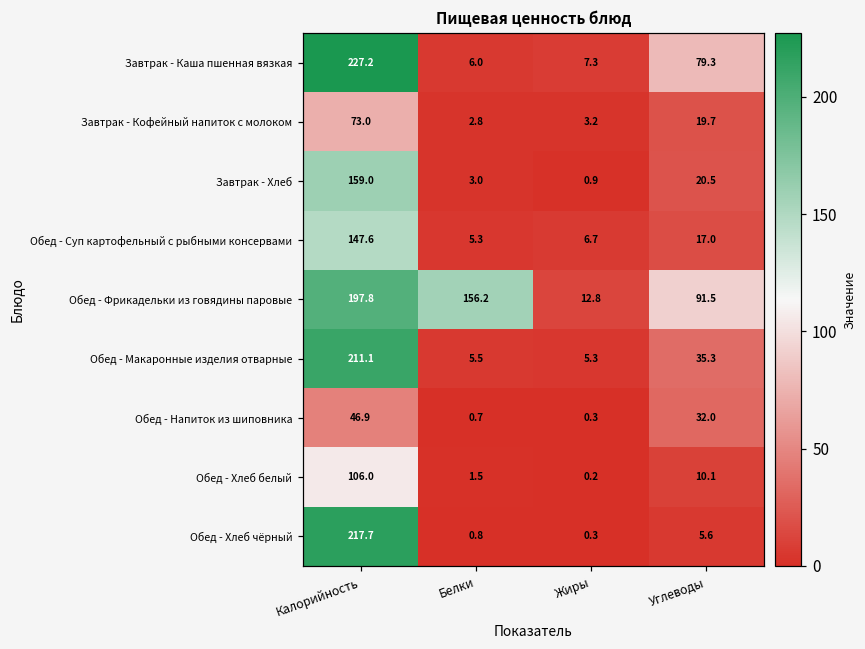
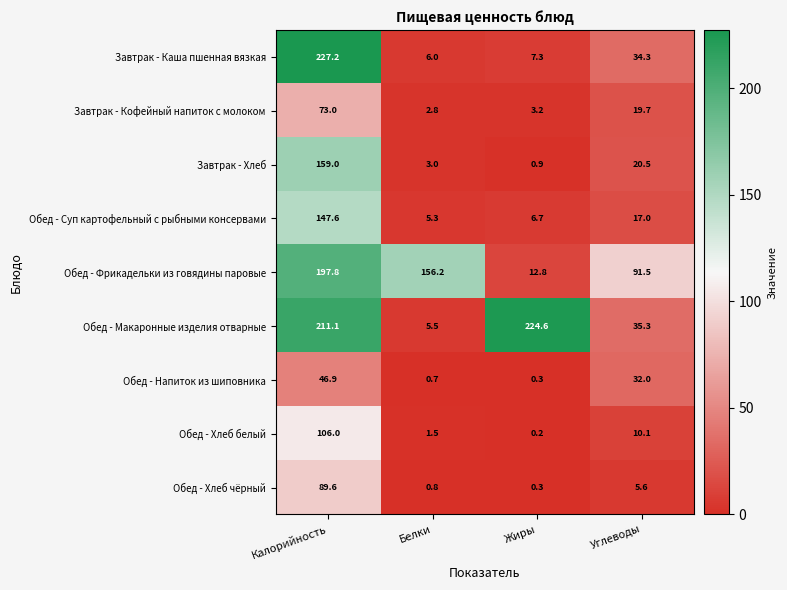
Завтрак - Каша пшенная вязкая, Углеводы: 79.3 -> 34.3
Обед - Макаронные изделия отварные, Жиры: 5.3 -> 224.6
Обед - Хлеб чёрный, Калорийность: 217.7 -> 89.6
